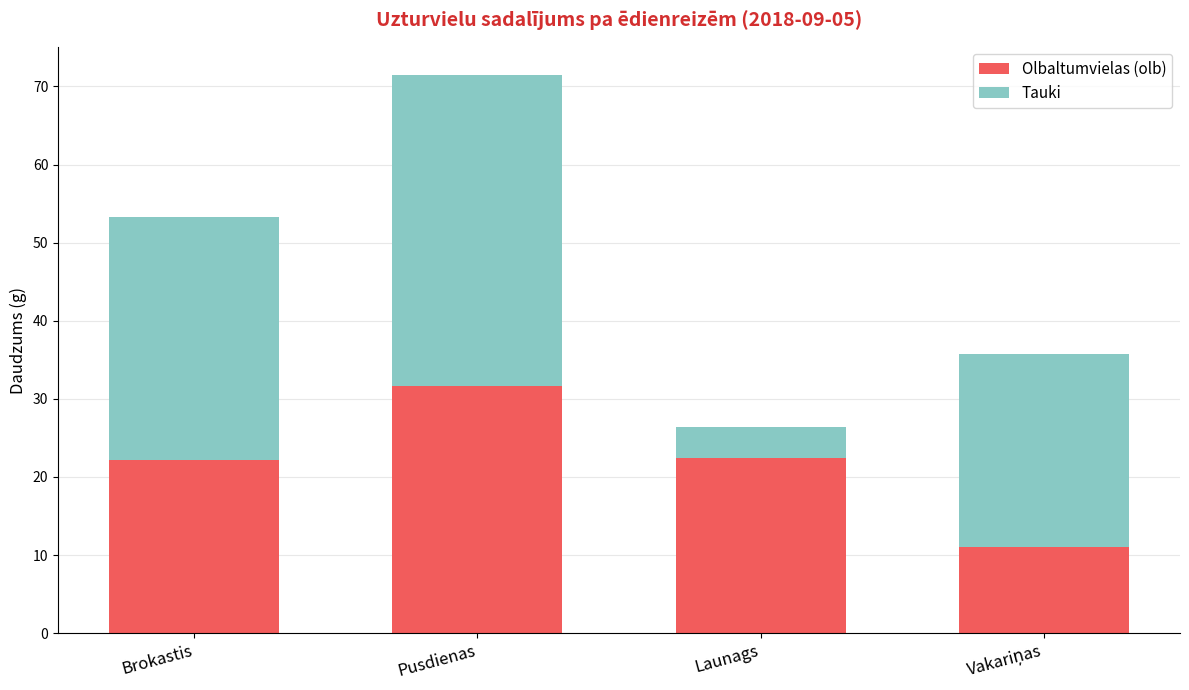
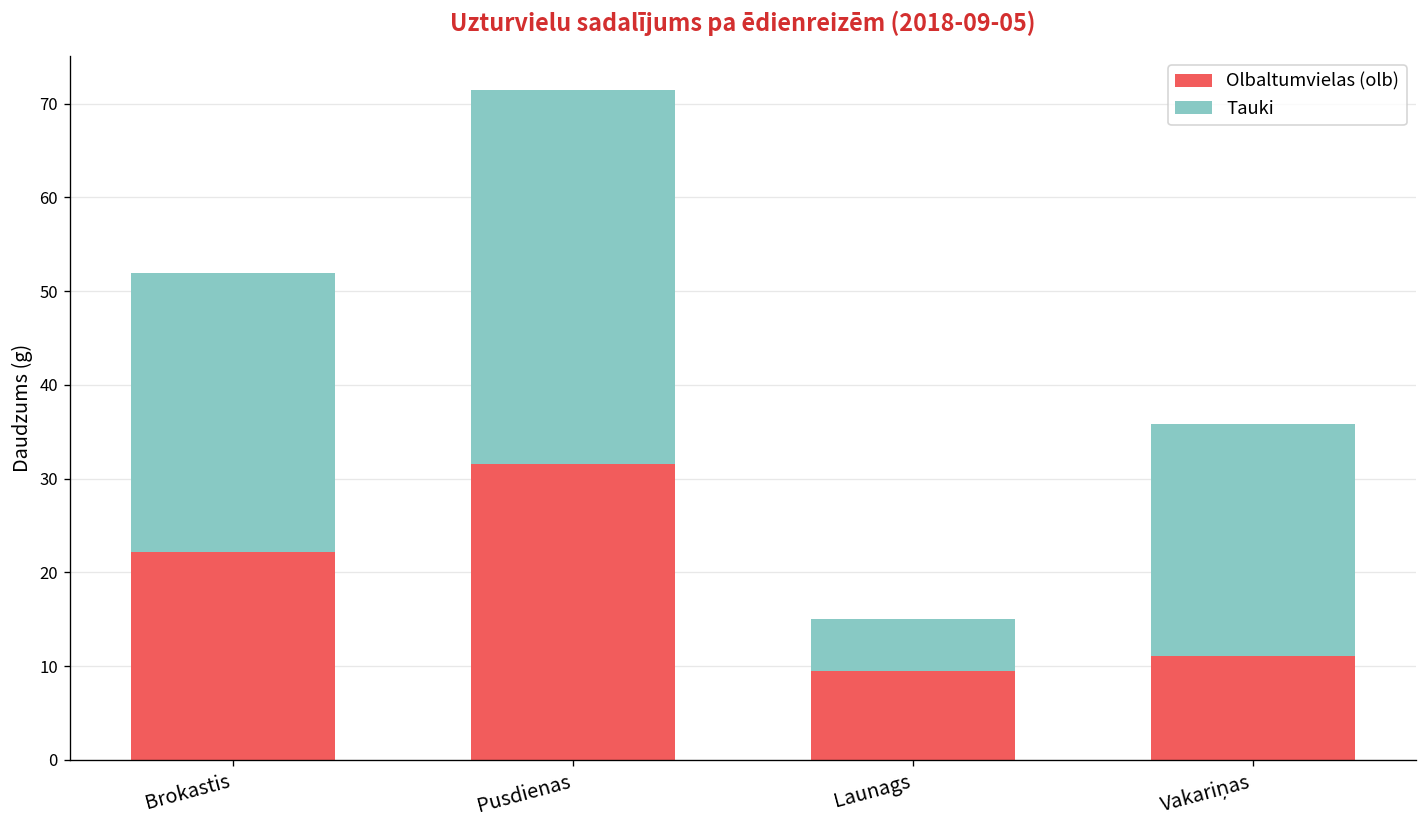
Tauki, Brokastis: 31 -> 30
Olbaltumvielas (olb), Launags: 22 -> 10
Tauki, Launags: 4 -> 6
